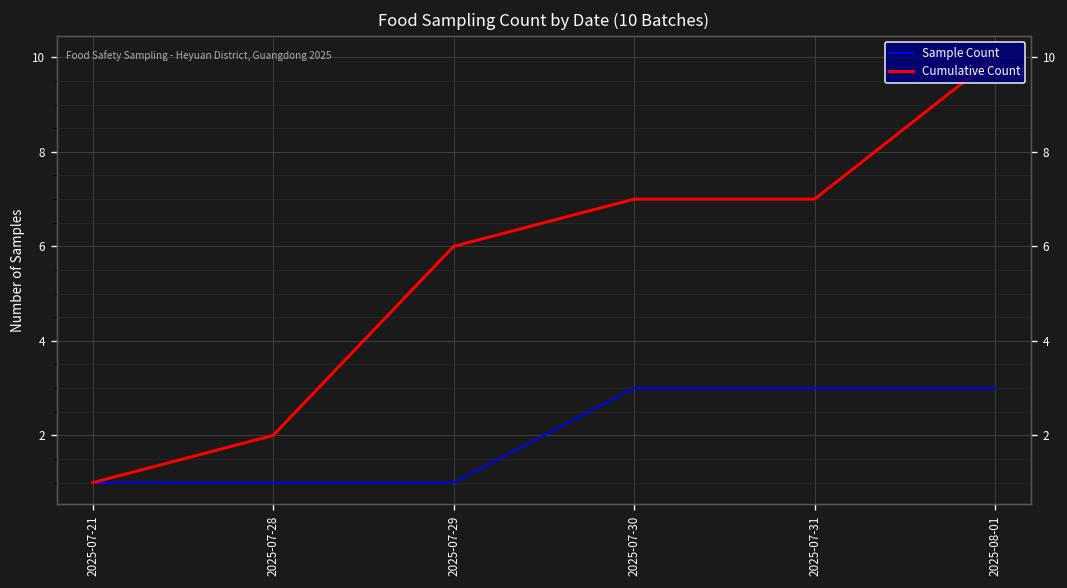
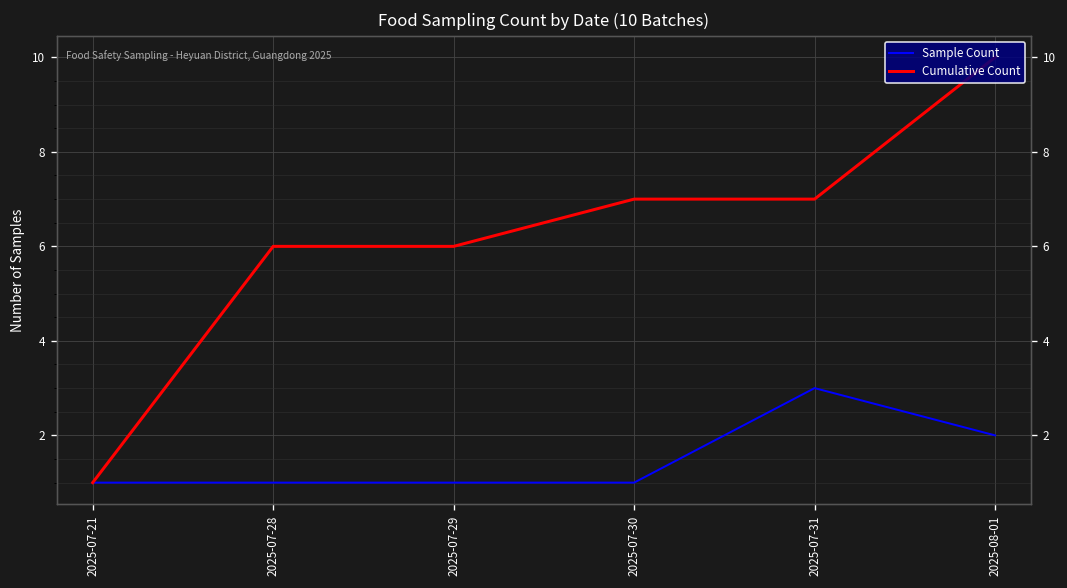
Cumulative Count, 2025-07-28: 2 -> 6
Sample Count, 2025-07-30: 3 -> 1
Sample Count, 2025-08-01: 3 -> 2
